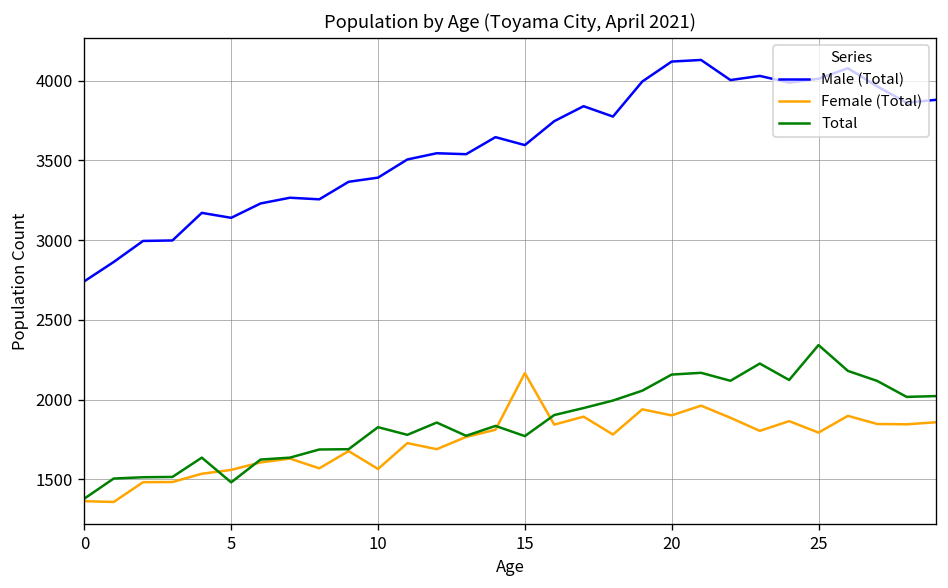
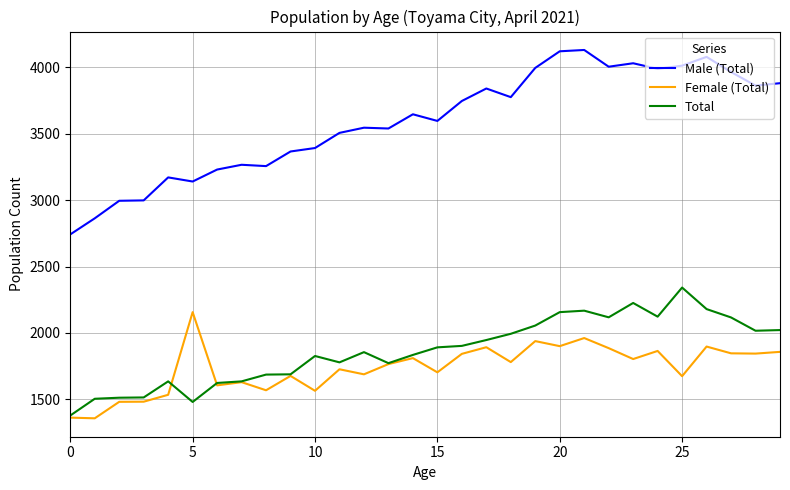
Female (Total), 5: 1560 -> 2160
Female (Total), 15: 2170 -> 1700
Total, 15: 1770 -> 1890
Female (Total), 25: 1790 -> 1680
